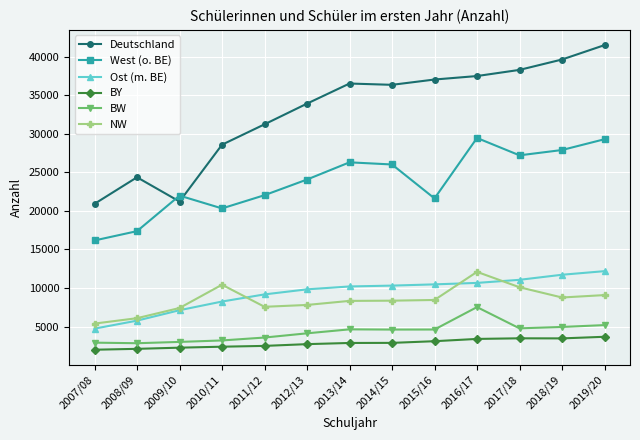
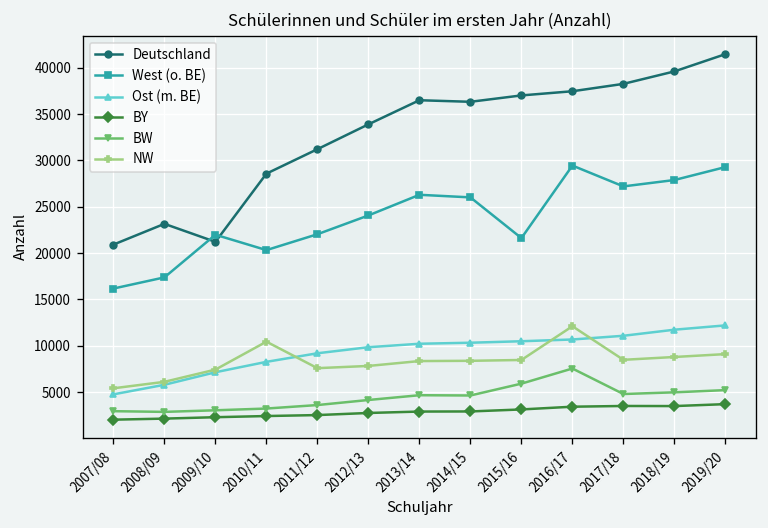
Deutschland, 2008/09: 24000 -> 23000
BW, 2015/16: 5000 -> 6000
NW, 2017/18: 10000 -> 8000
